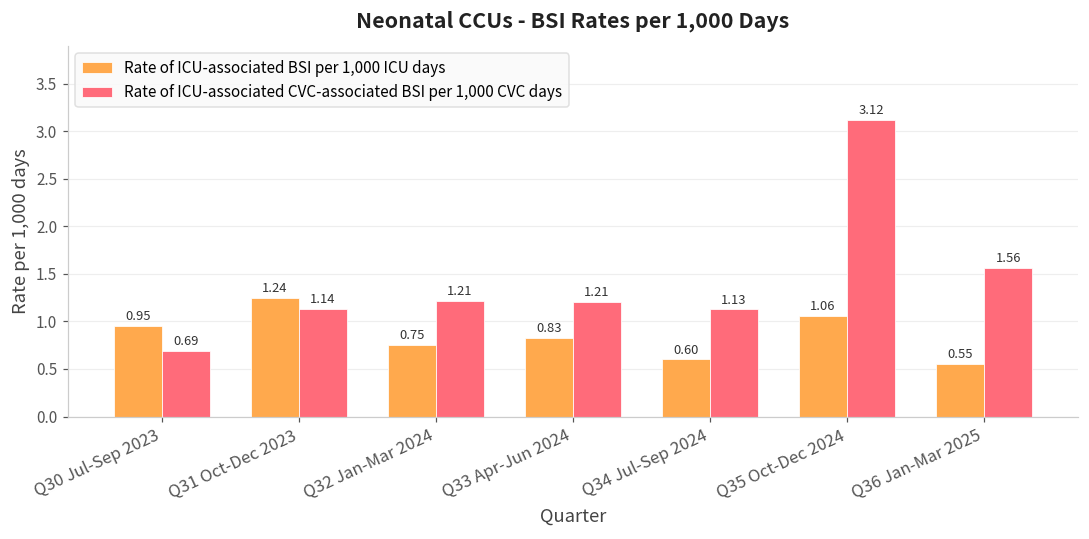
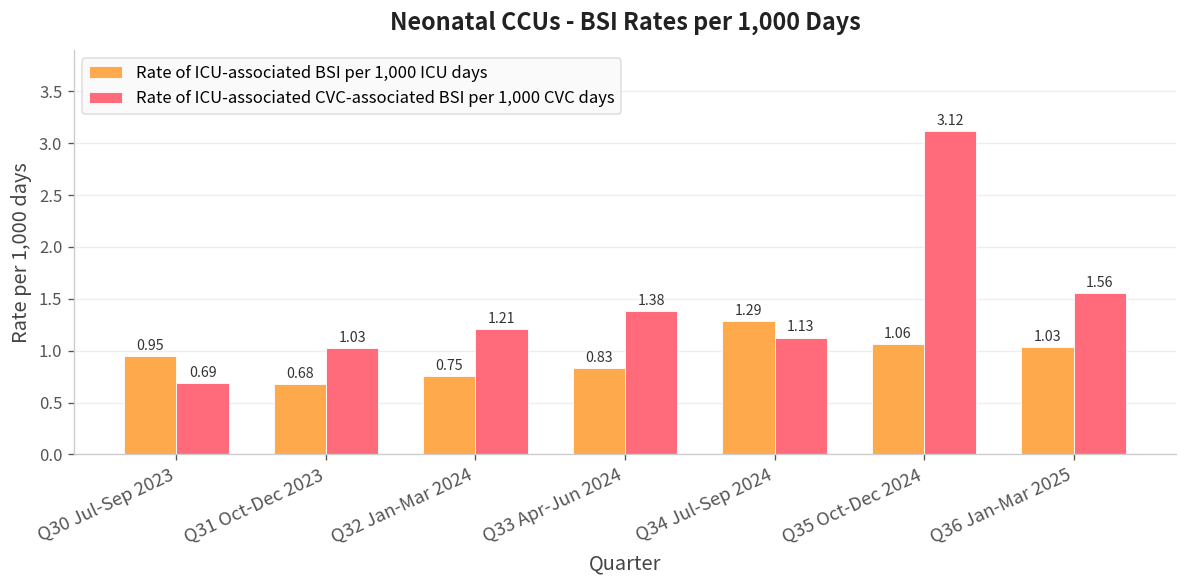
Rate of ICU-associated BSI per 1,000 ICU days, Q31 Oct-Dec 2023: 1.24 -> 0.68
Rate of ICU-associated CVC-associated BSI per 1,000 CVC days, Q31 Oct-Dec 2023: 1.14 -> 1.03
Rate of ICU-associated CVC-associated BSI per 1,000 CVC days, Q33 Apr-Jun 2024: 1.21 -> 1.38
Rate of ICU-associated BSI per 1,000 ICU days, Q34 Jul-Sep 2024: 0.60 -> 1.29
Rate of ICU-associated BSI per 1,000 ICU days, Q36 Jan-Mar 2025: 0.55 -> 1.03
